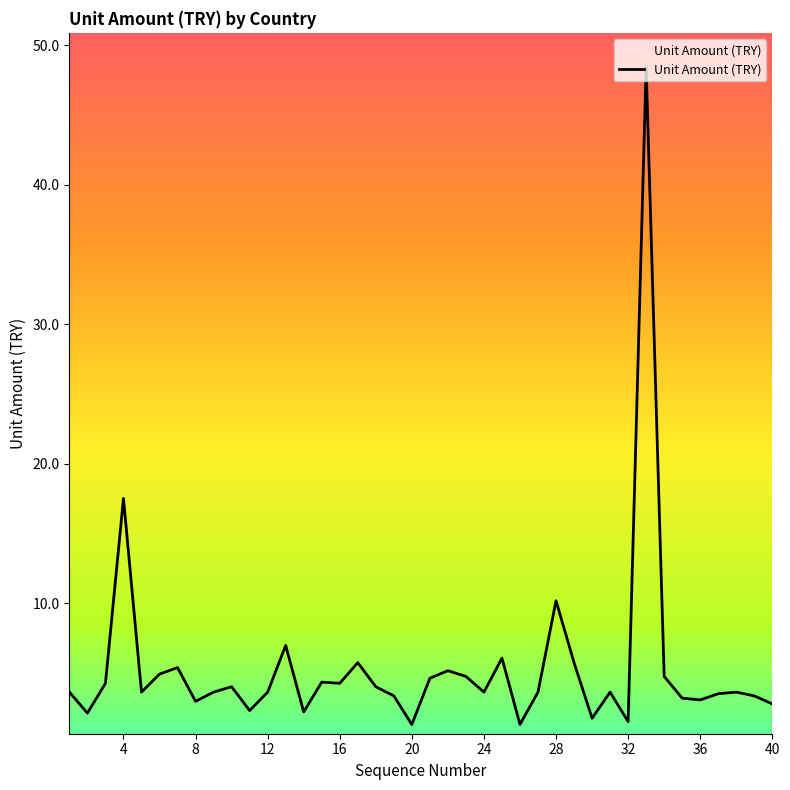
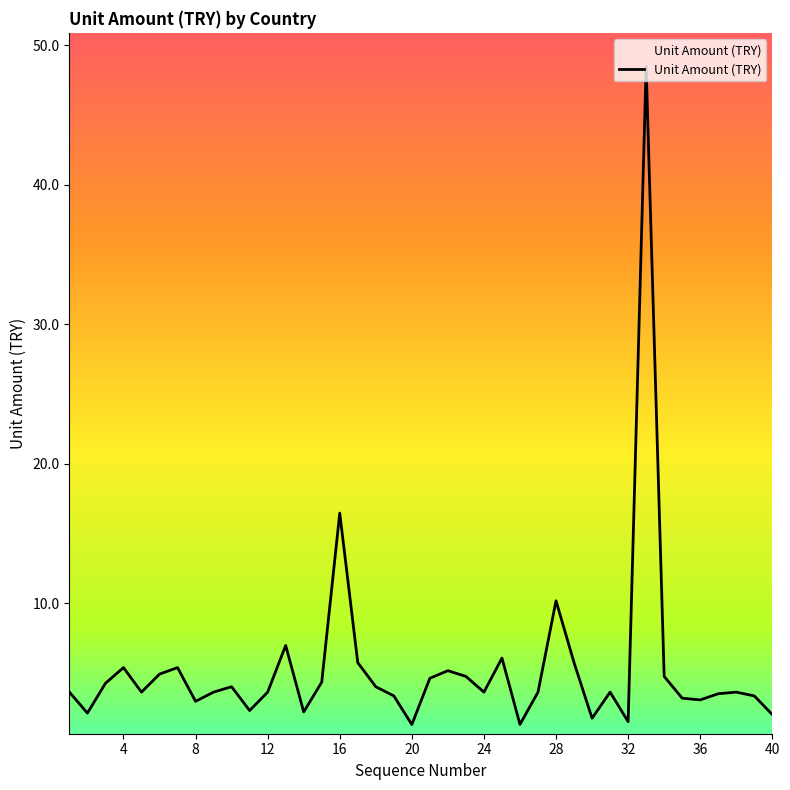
4: 17.5 -> 5.4
16: 4.3 -> 16.5
40: 2.8 -> 2.0
